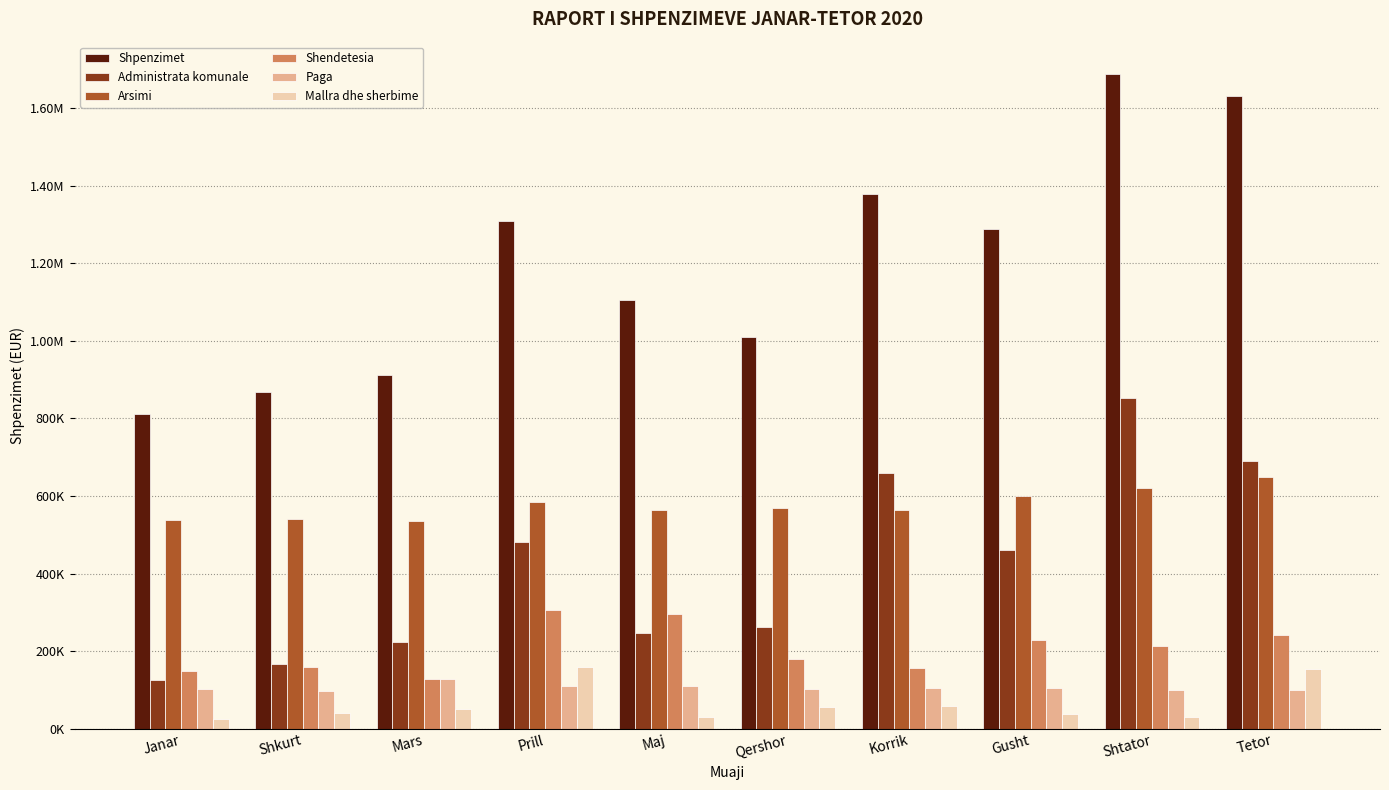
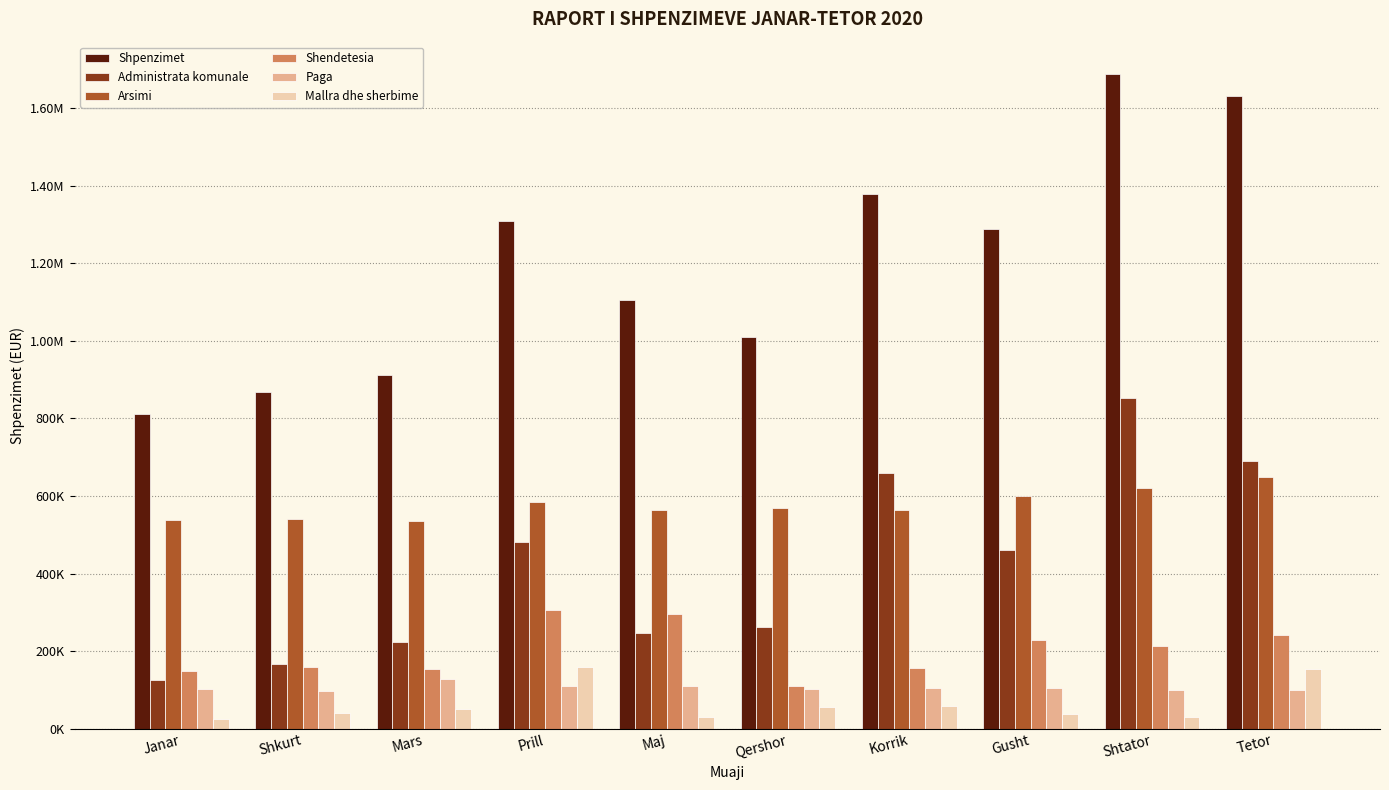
Shendetesia, Mars: 130000 -> 150000
Shendetesia, Qershor: 180000 -> 110000
